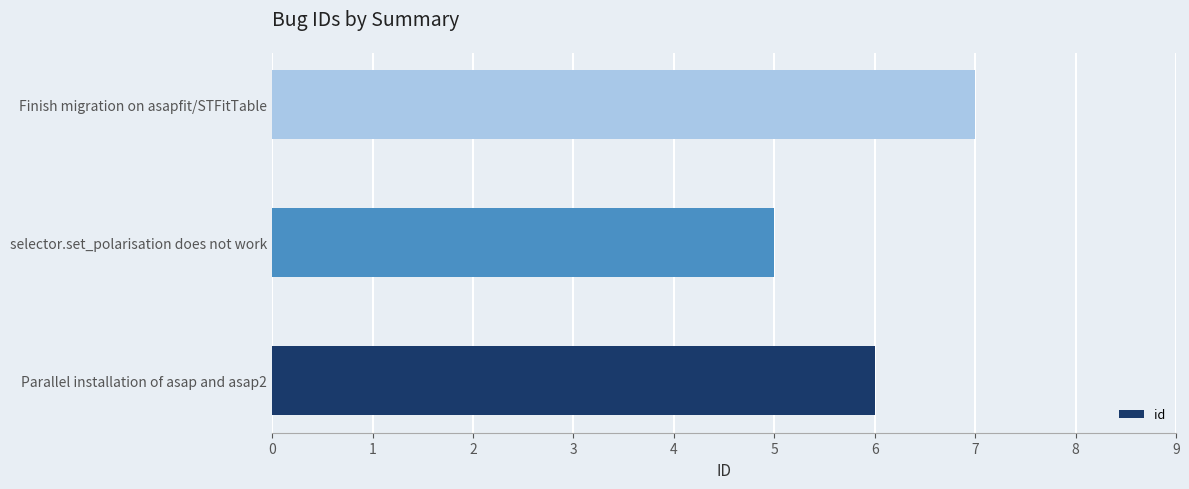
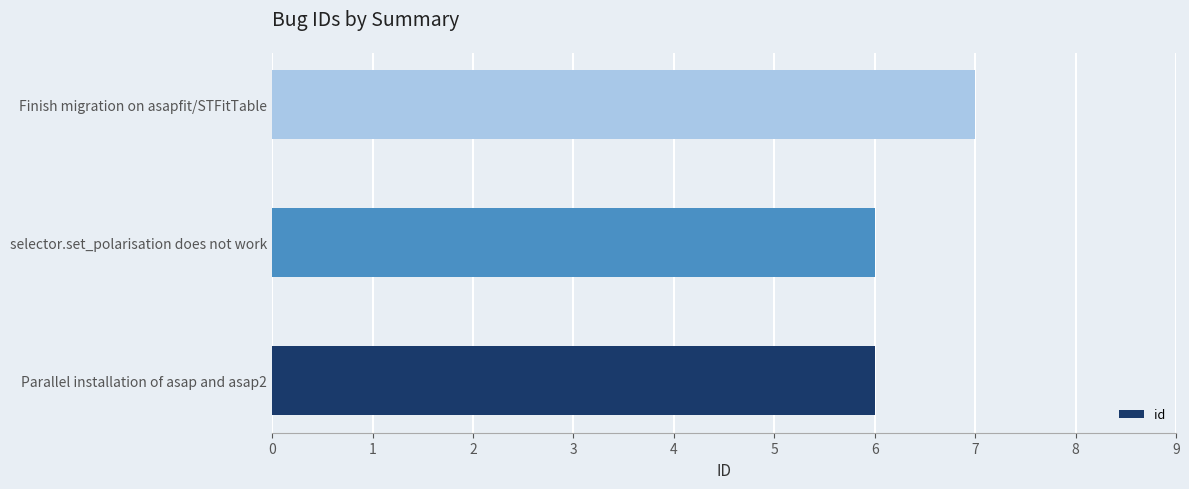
selector.set_polarisation does not work: 5 -> 6
